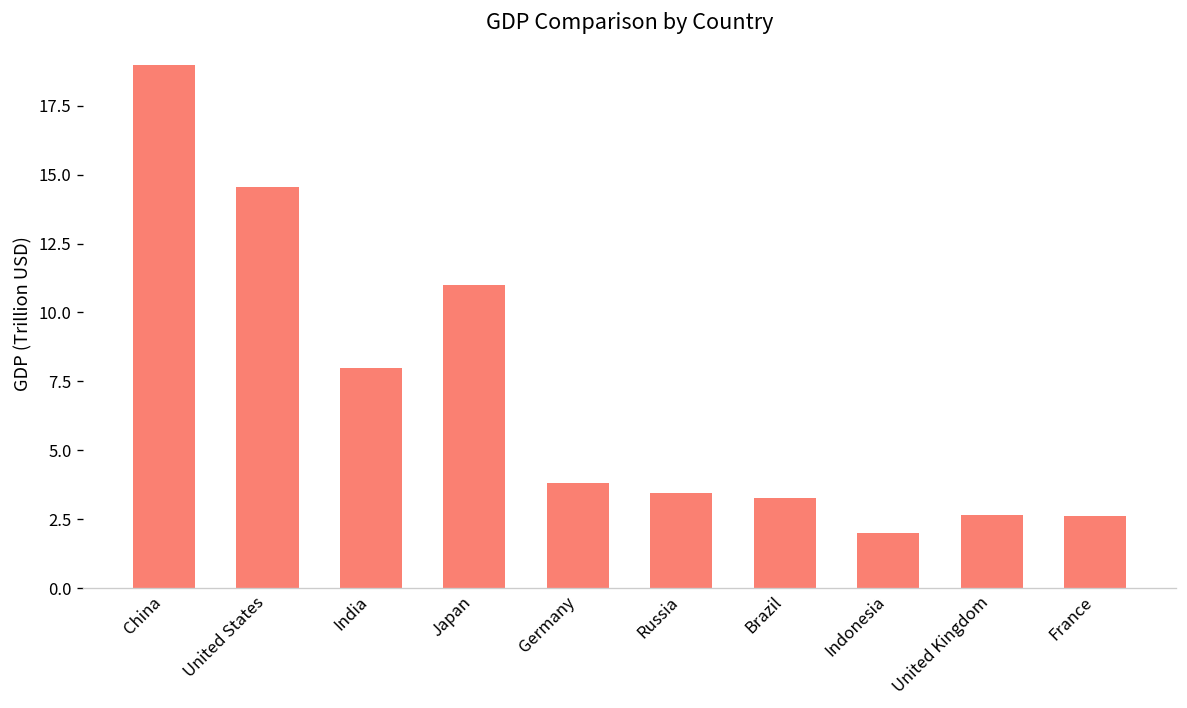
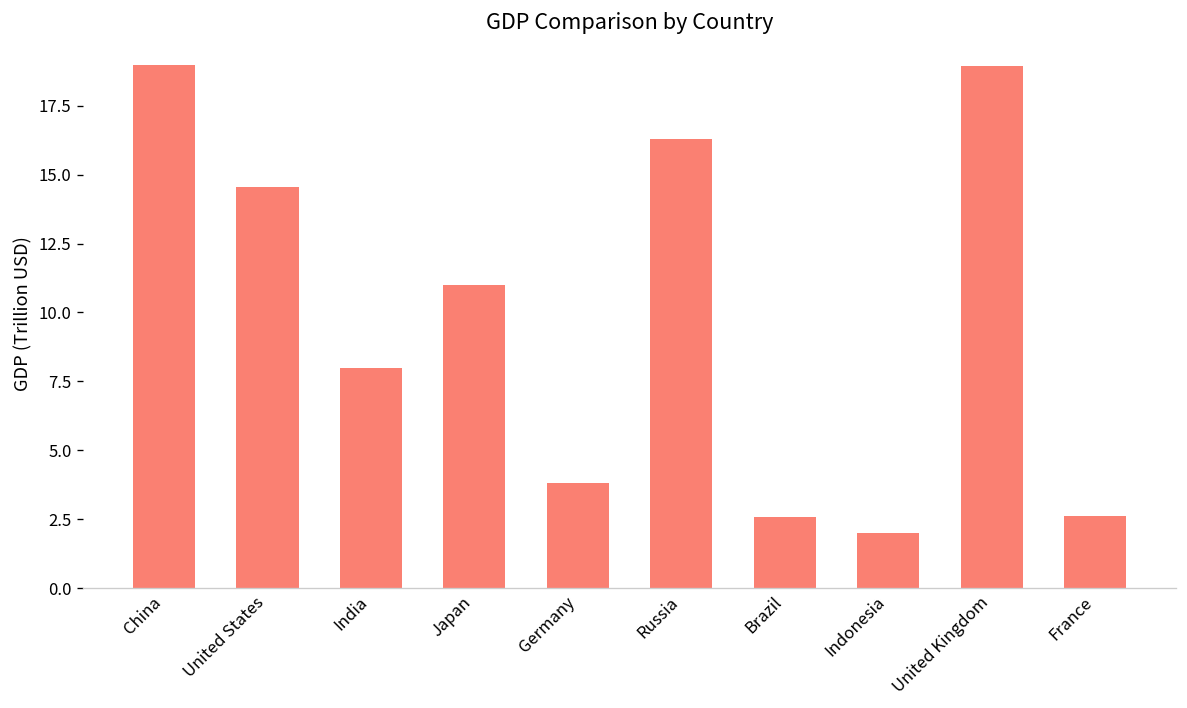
Russia: 3.5 -> 16.3
Brazil: 3.3 -> 2.6
United Kingdom: 2.6 -> 18.9
